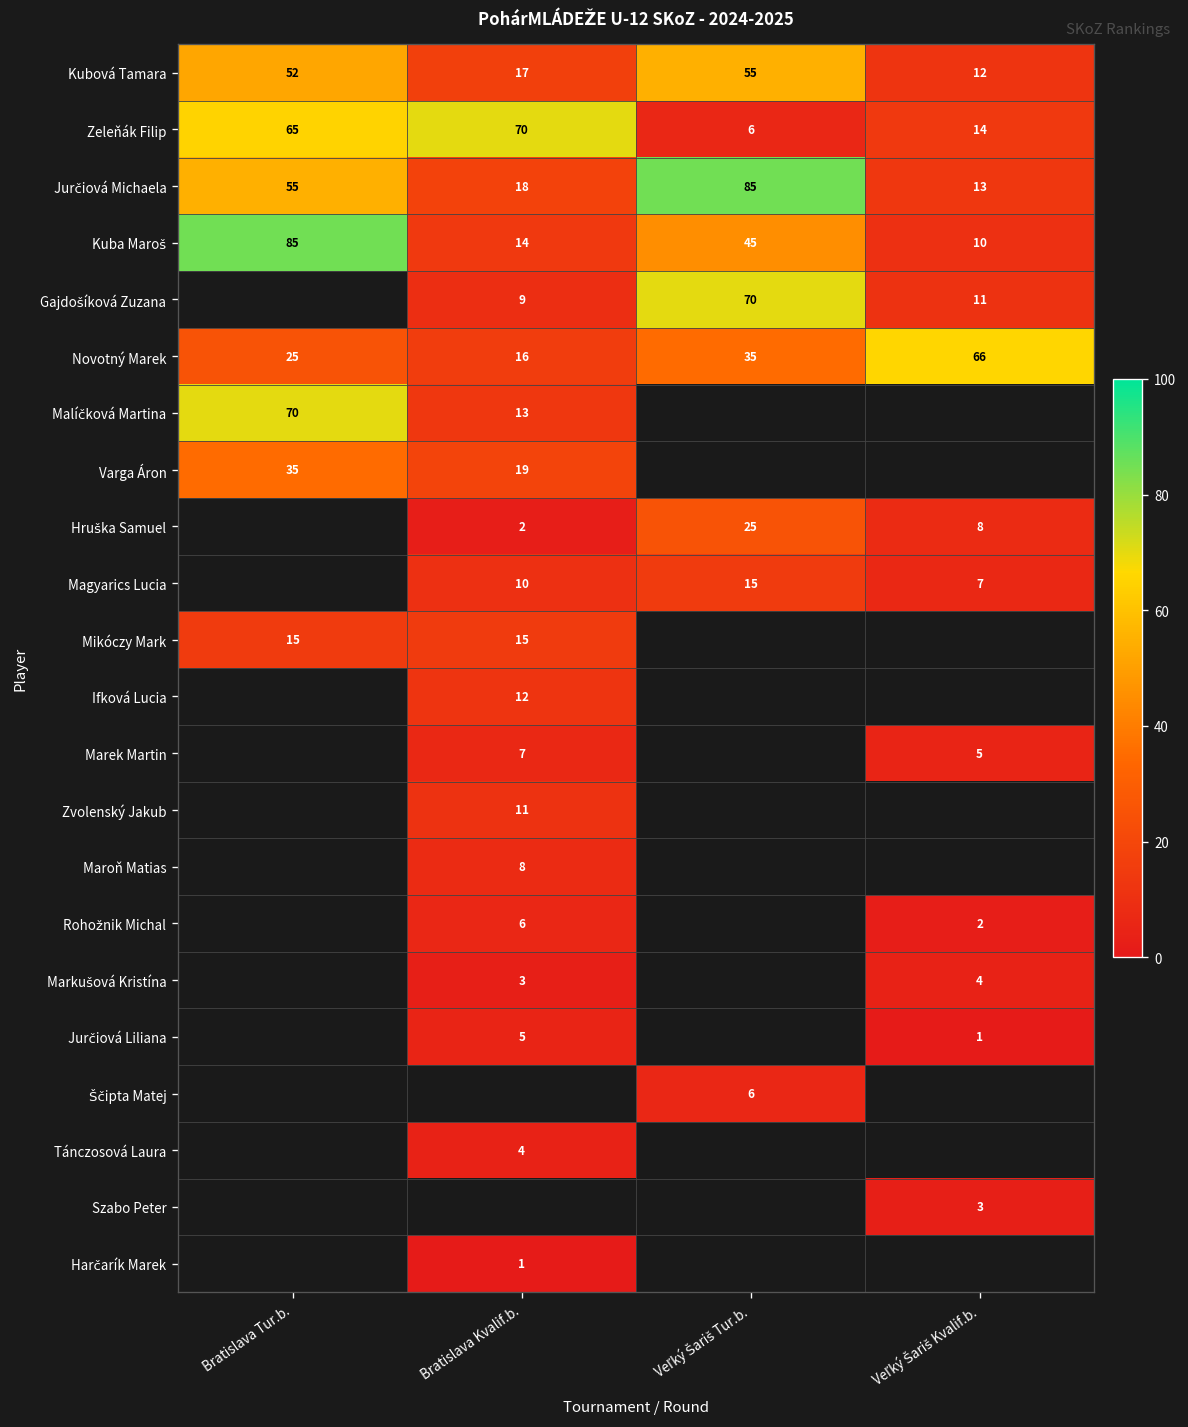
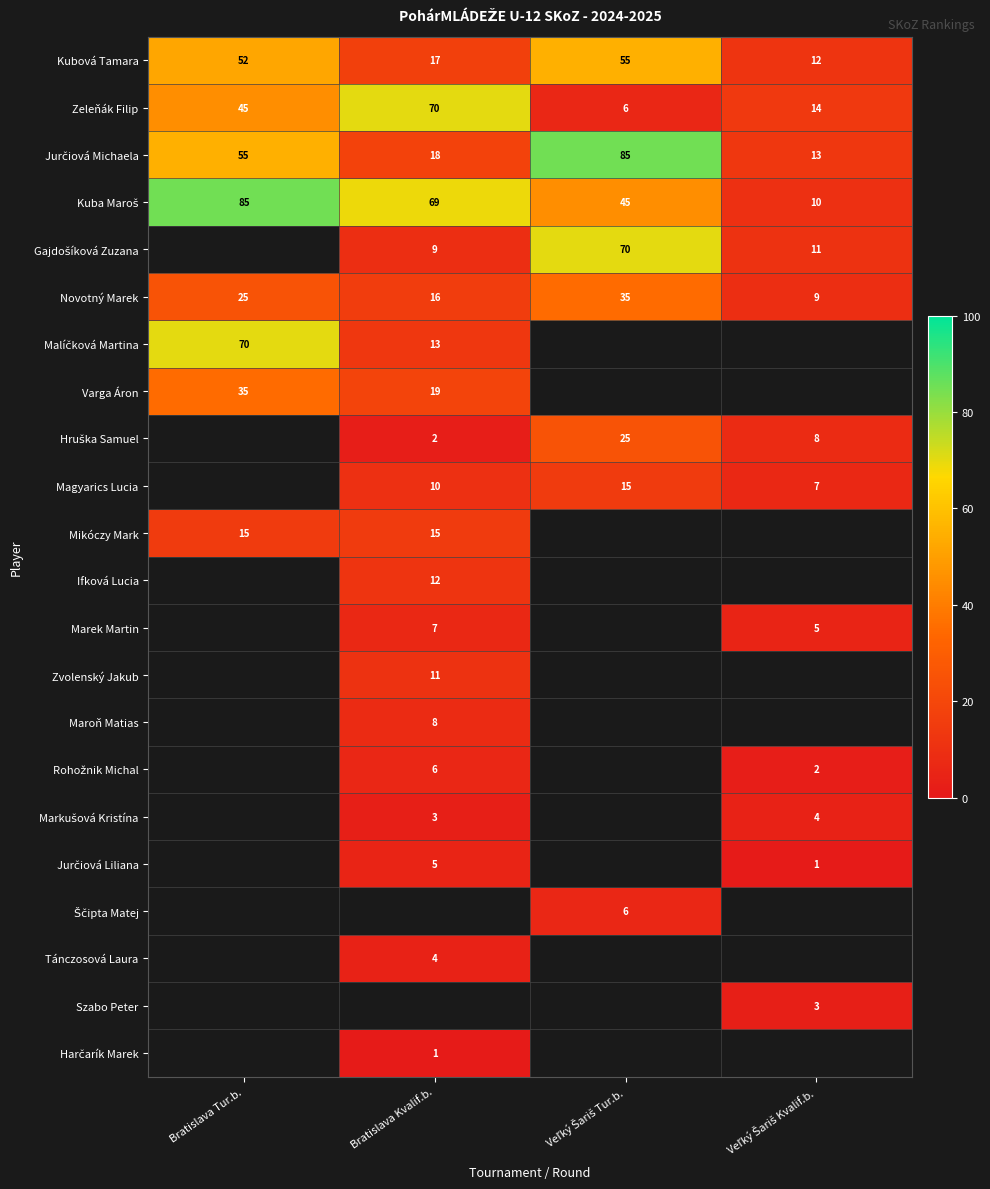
Zeleňák Filip, Bratislava Tur.b.: 65 -> 45
Kuba Maroš, Bratislava Kvalif.b.: 14 -> 69
Novotný Marek, Veľký Šariš Kvalif.b.: 66 -> 9
